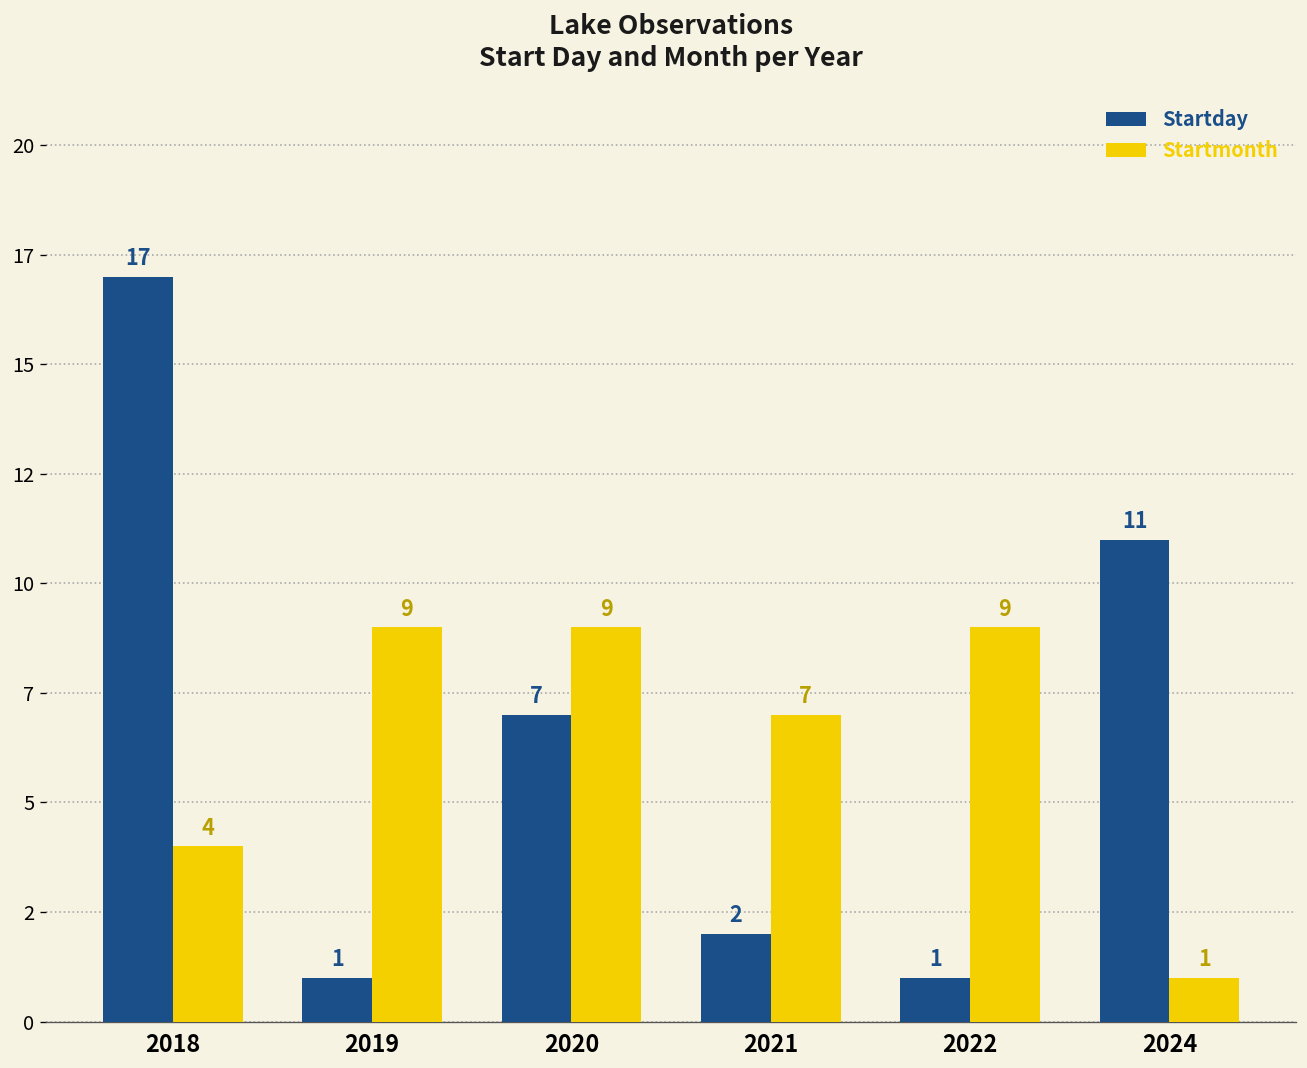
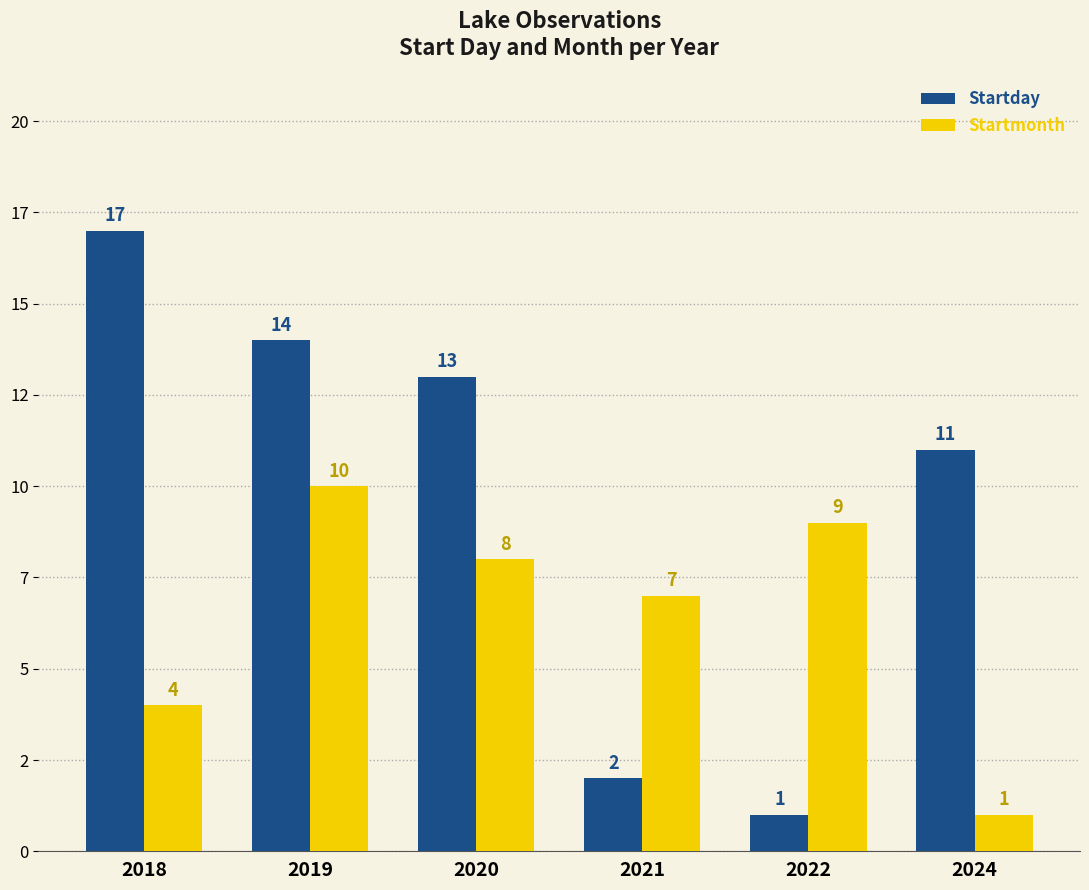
Startday, 2019: 1 -> 14
Startmonth, 2019: 9 -> 10
Startday, 2020: 7 -> 13
Startmonth, 2020: 9 -> 8
